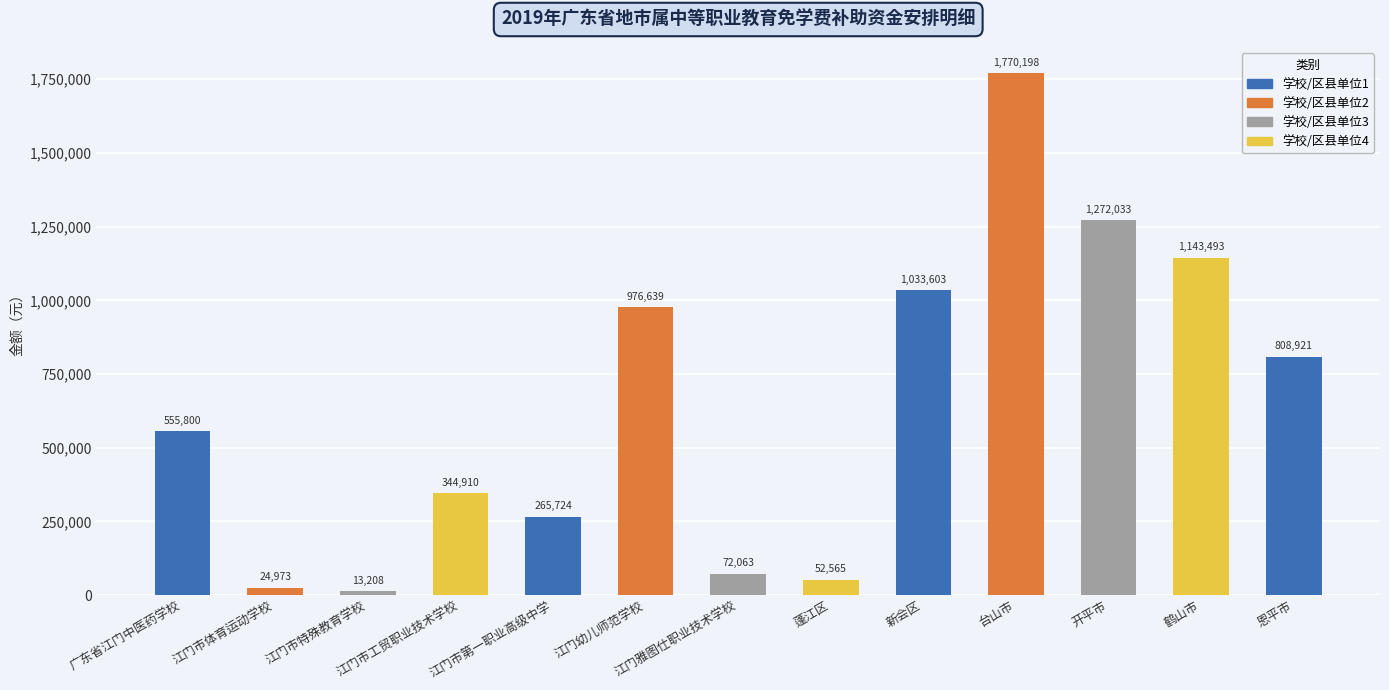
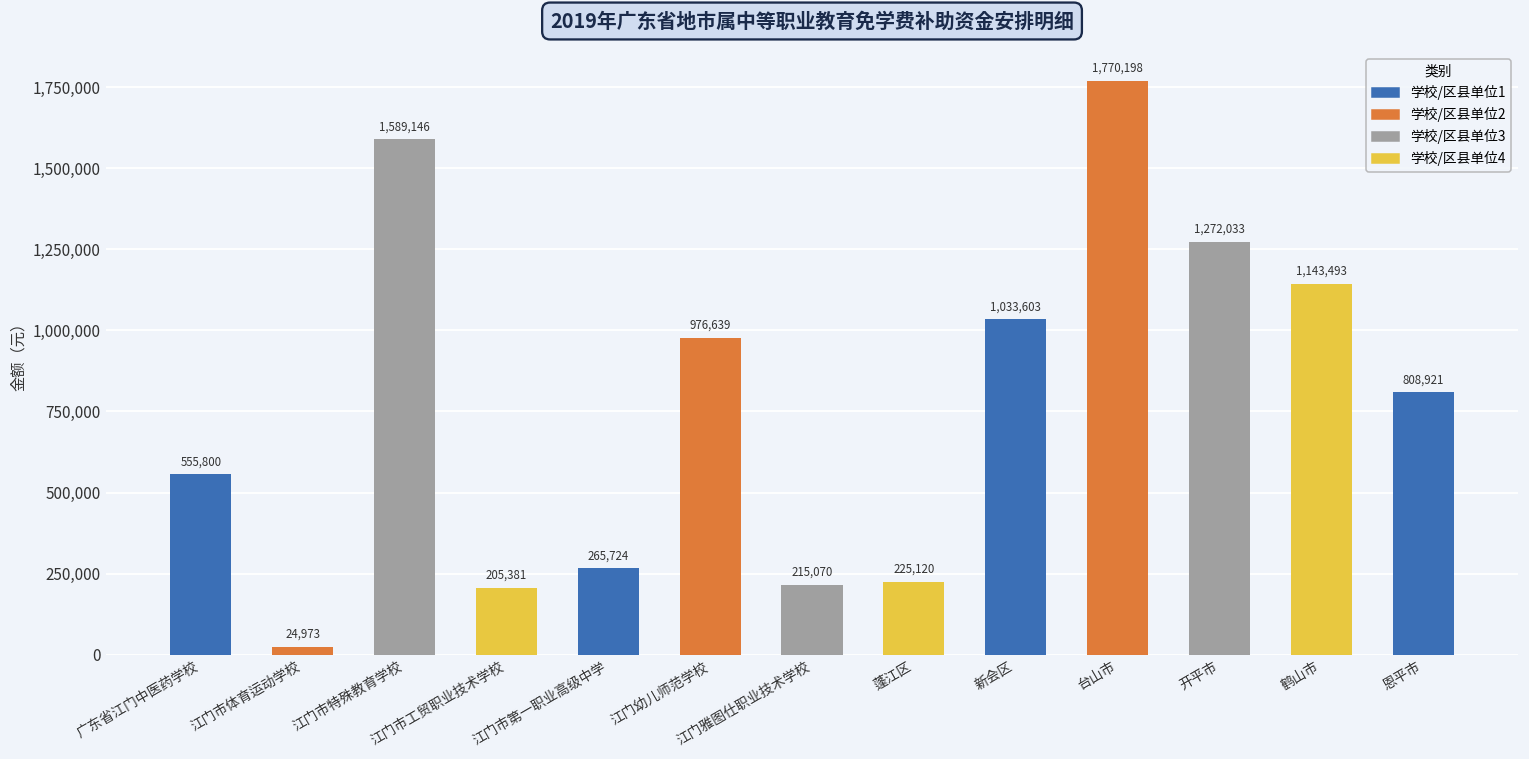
江门市特殊教育学校: 13,208 -> 1,589,146
江门市工贸职业技术学校: 344,910 -> 205,381
江门雅图仕职业技术学校: 72,063 -> 215,070
蓬江区: 52,565 -> 225,120
